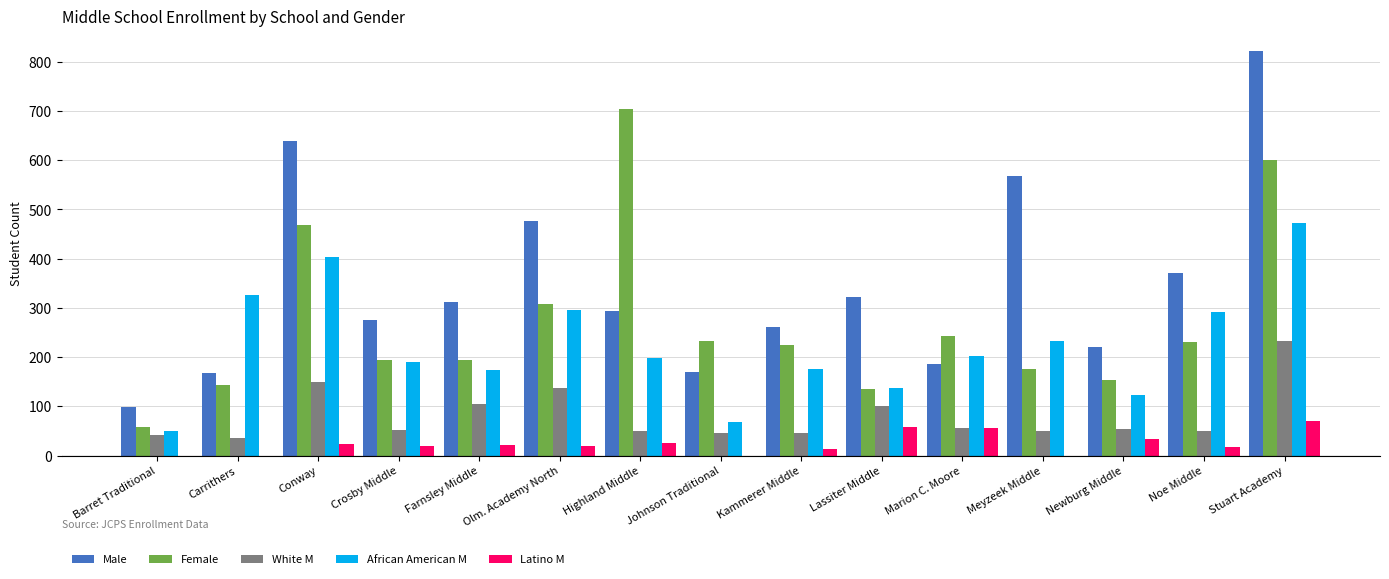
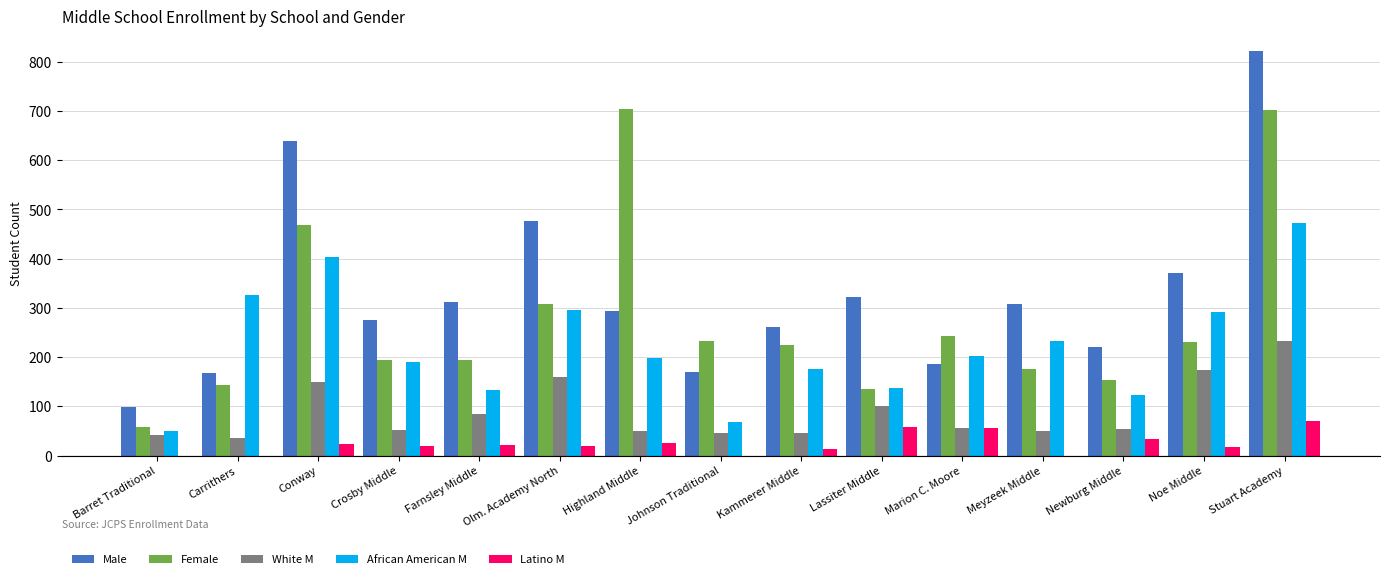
White M, Farnsley Middle: 100 -> 90
African American M, Farnsley Middle: 170 -> 130
White M, Olm. Academy North: 140 -> 160
Male, Meyzeek Middle: 570 -> 310
White M, Noe Middle: 50 -> 170
Female, Stuart Academy: 600 -> 700
